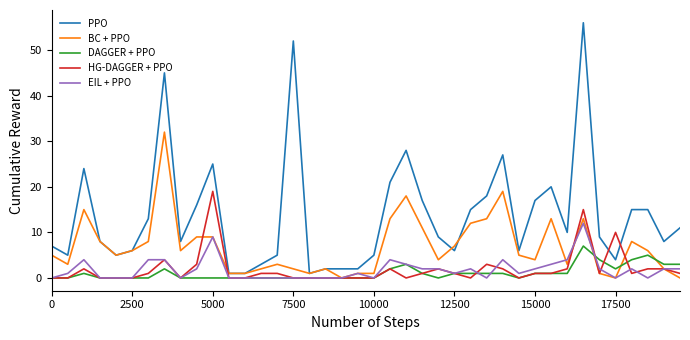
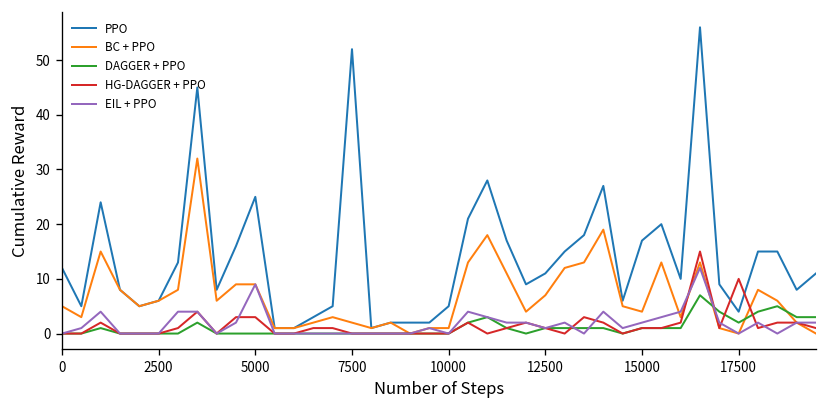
PPO, 0: 7 -> 12
HG-DAGGER + PPO, 5000: 19 -> 3
PPO, 12500: 6 -> 11
